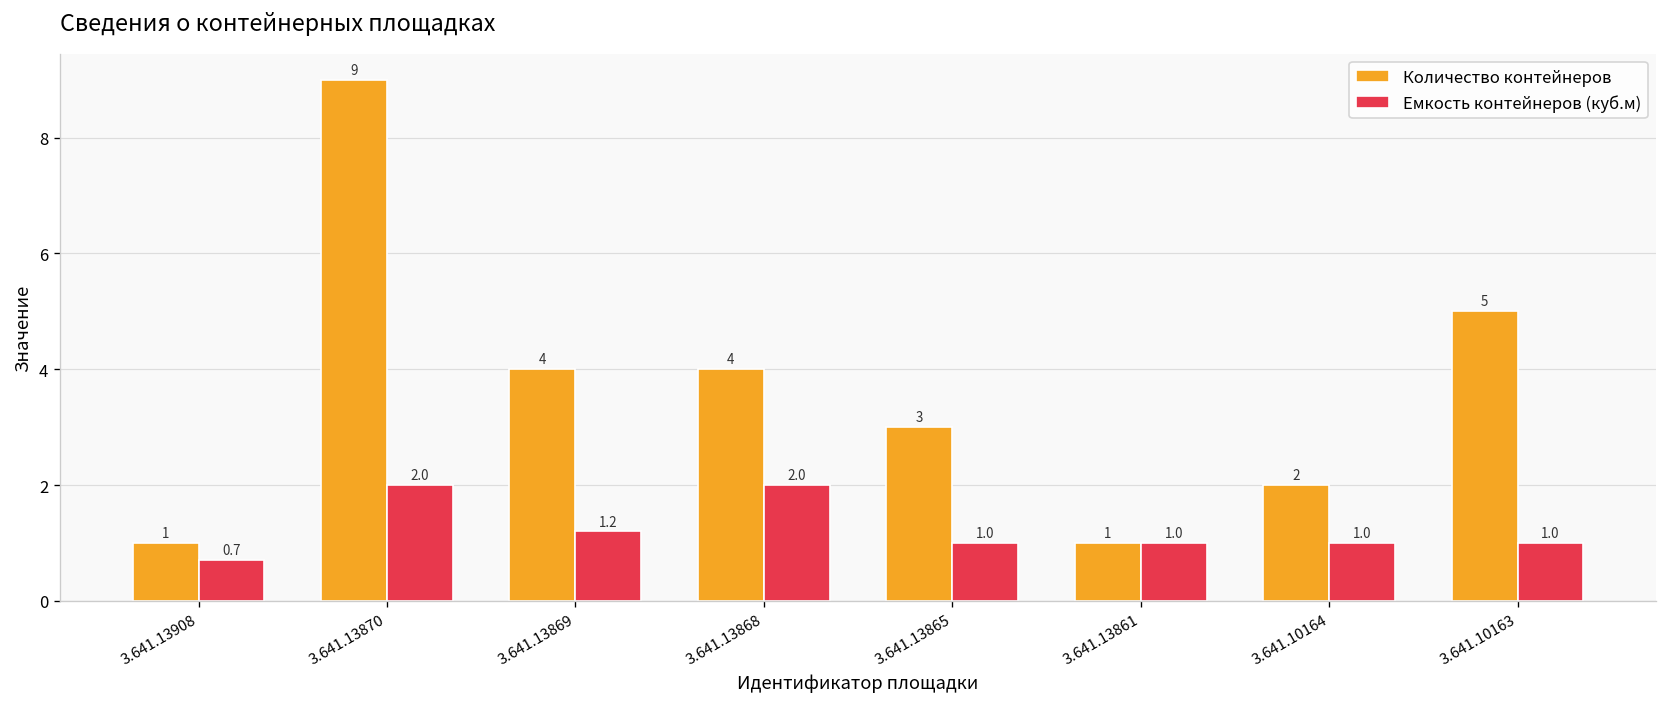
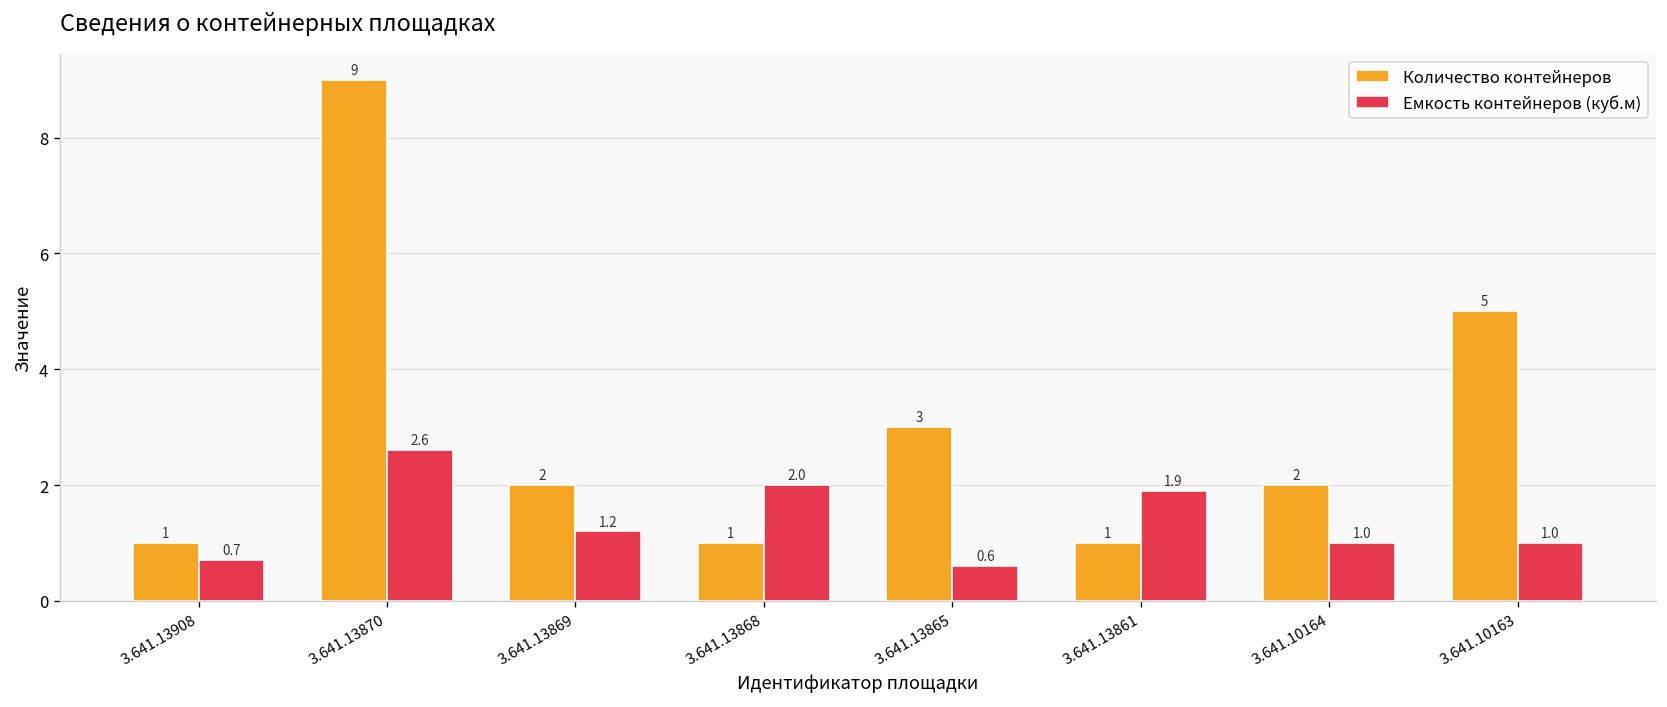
Емкость контейнеров (куб.м), 3.641.13870: 2.0 -> 2.6
Количество контейнеров, 3.641.13869: 4 -> 2
Количество контейнеров, 3.641.13868: 4 -> 1
Емкость контейнеров (куб.м), 3.641.13865: 1.0 -> 0.6
Емкость контейнеров (куб.м), 3.641.13861: 1.0 -> 1.9
